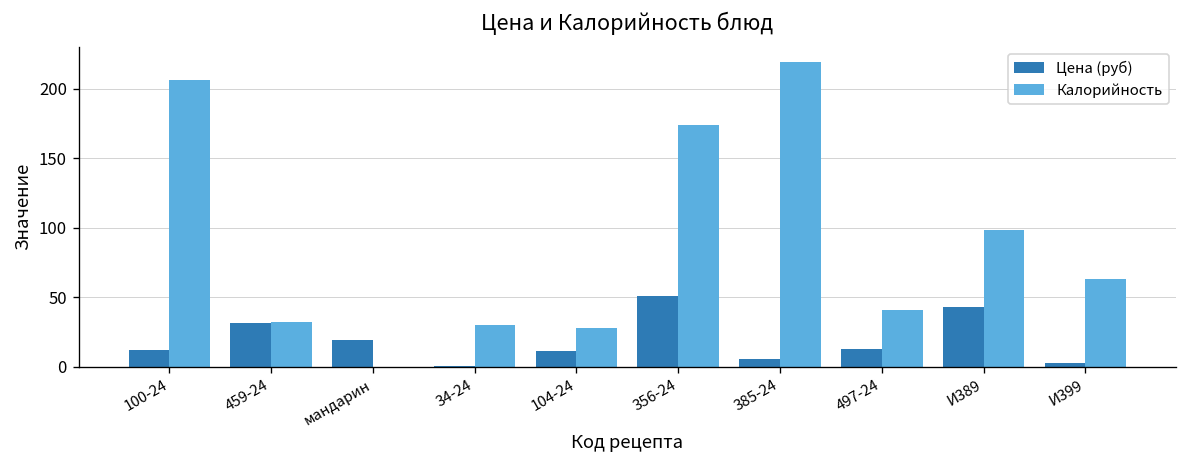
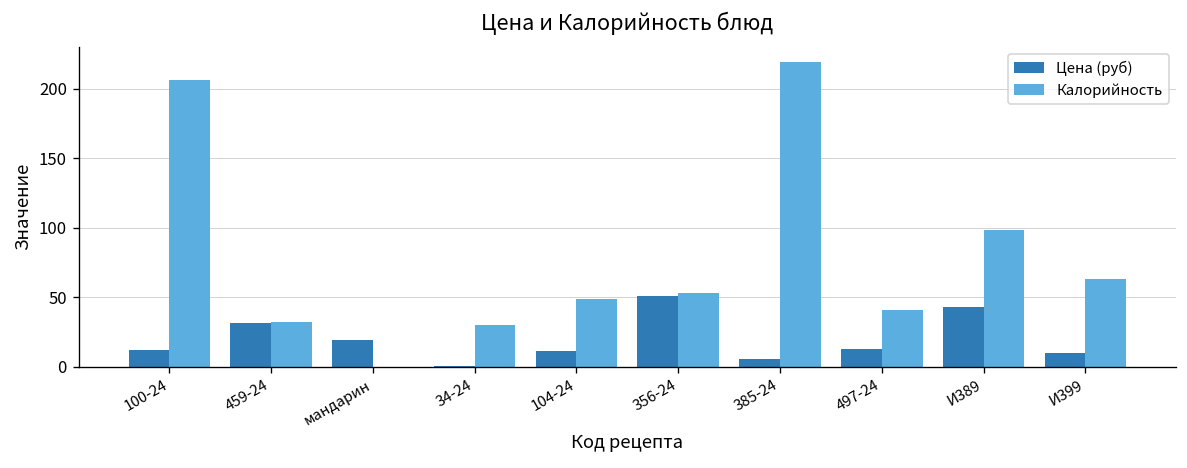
Калорийность, 104-24: 28 -> 49
Калорийность, 356-24: 174 -> 53
Цена (руб), И399: 3 -> 10
